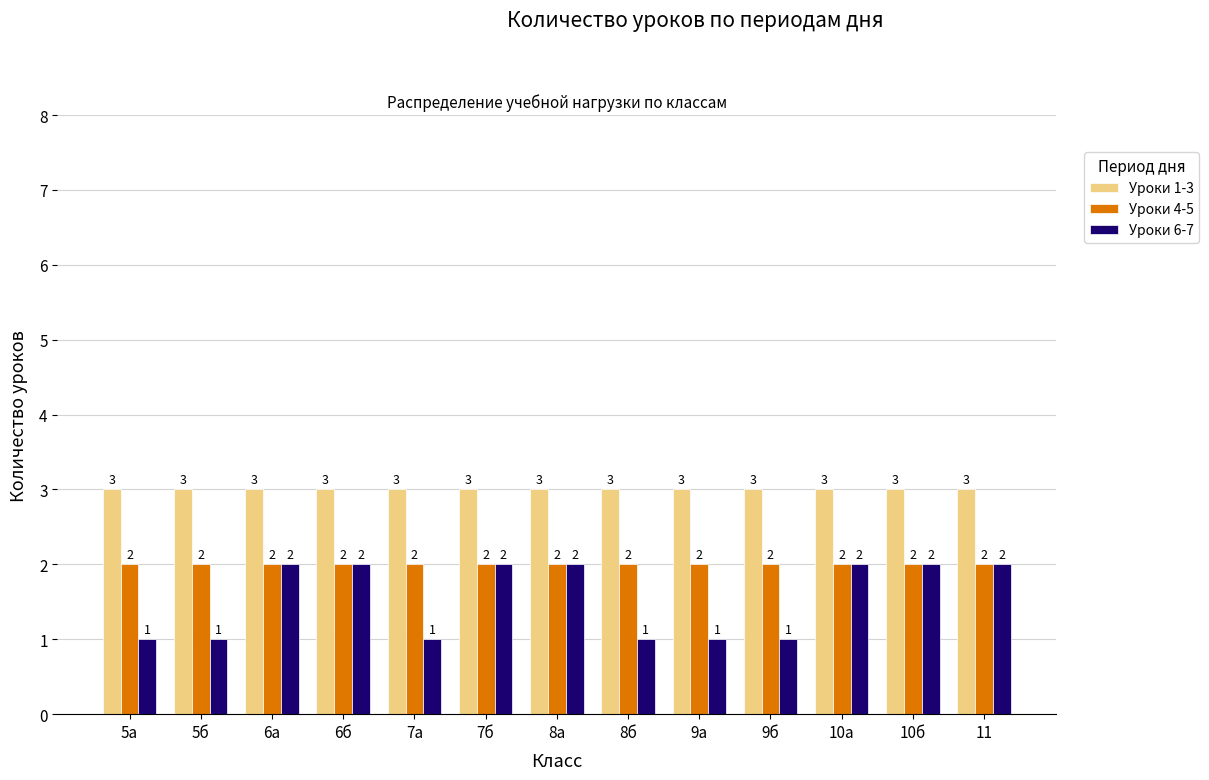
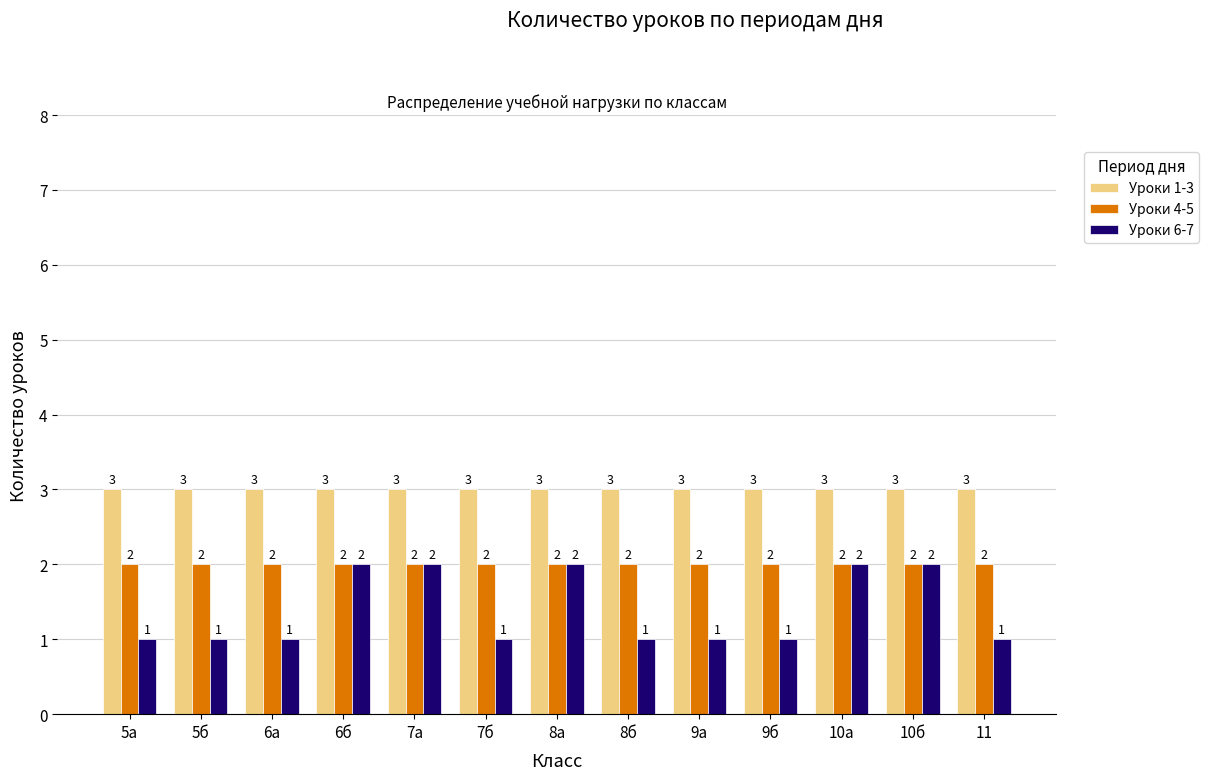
Уроки 6-7, 6а: 2 -> 1
Уроки 6-7, 7а: 1 -> 2
Уроки 6-7, 7б: 2 -> 1
Уроки 6-7, 11: 2 -> 1
